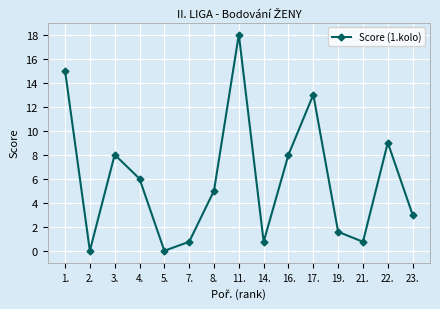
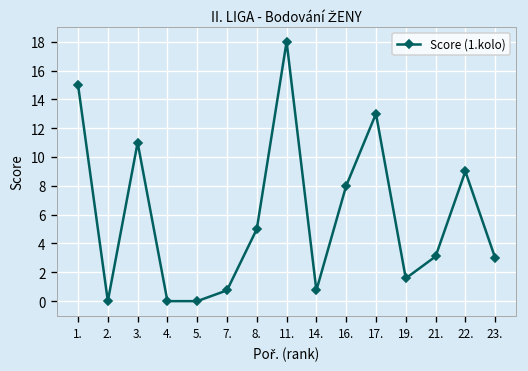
3.: 8 -> 11
4.: 6 -> 0
21.: 0.8 -> 3.1
